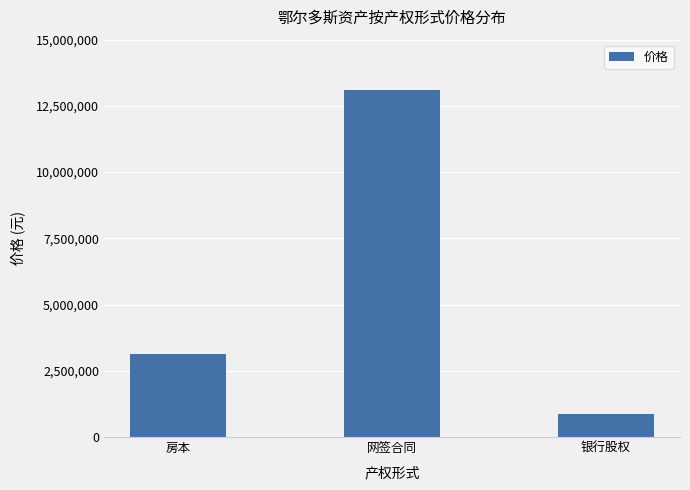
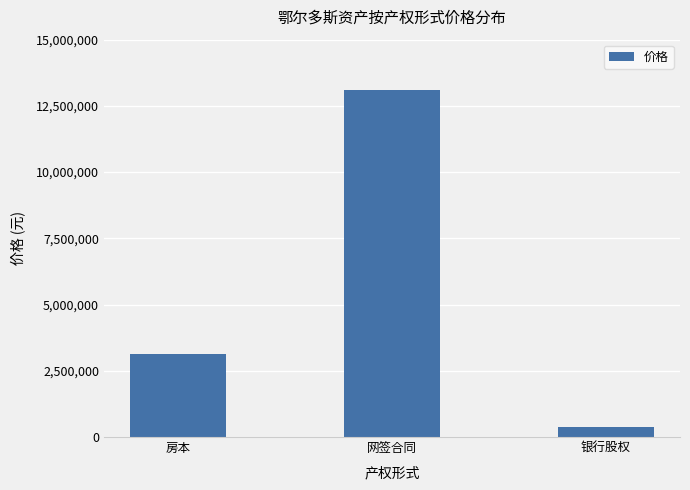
银行股权: 900,000 -> 400,000
